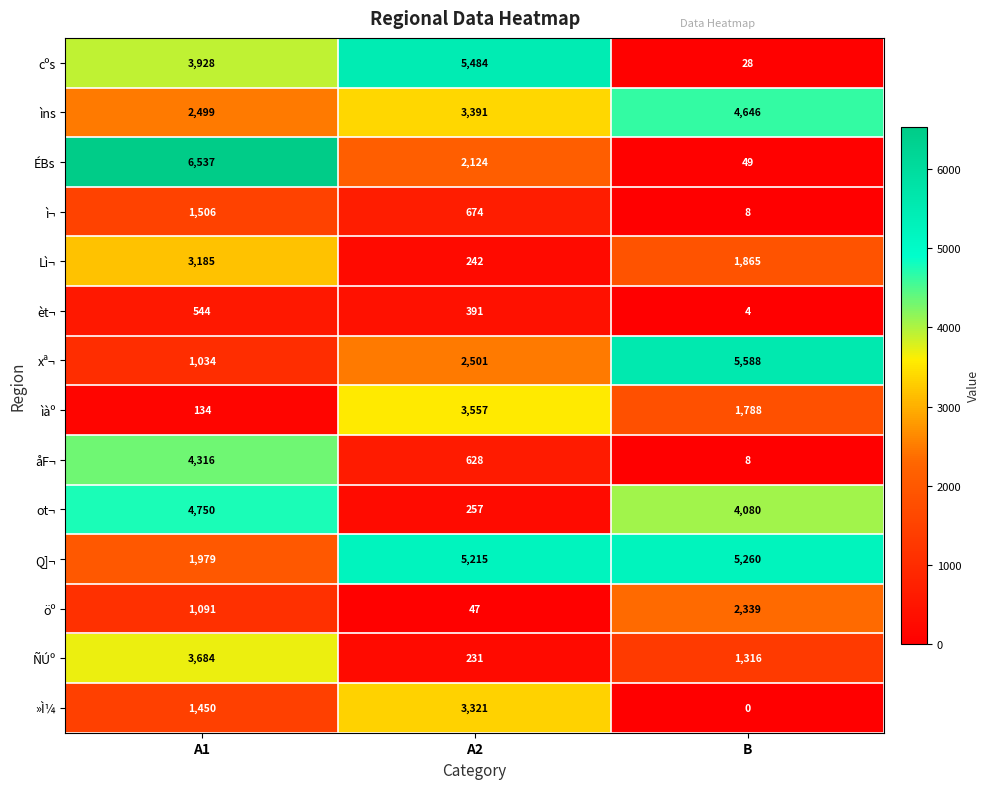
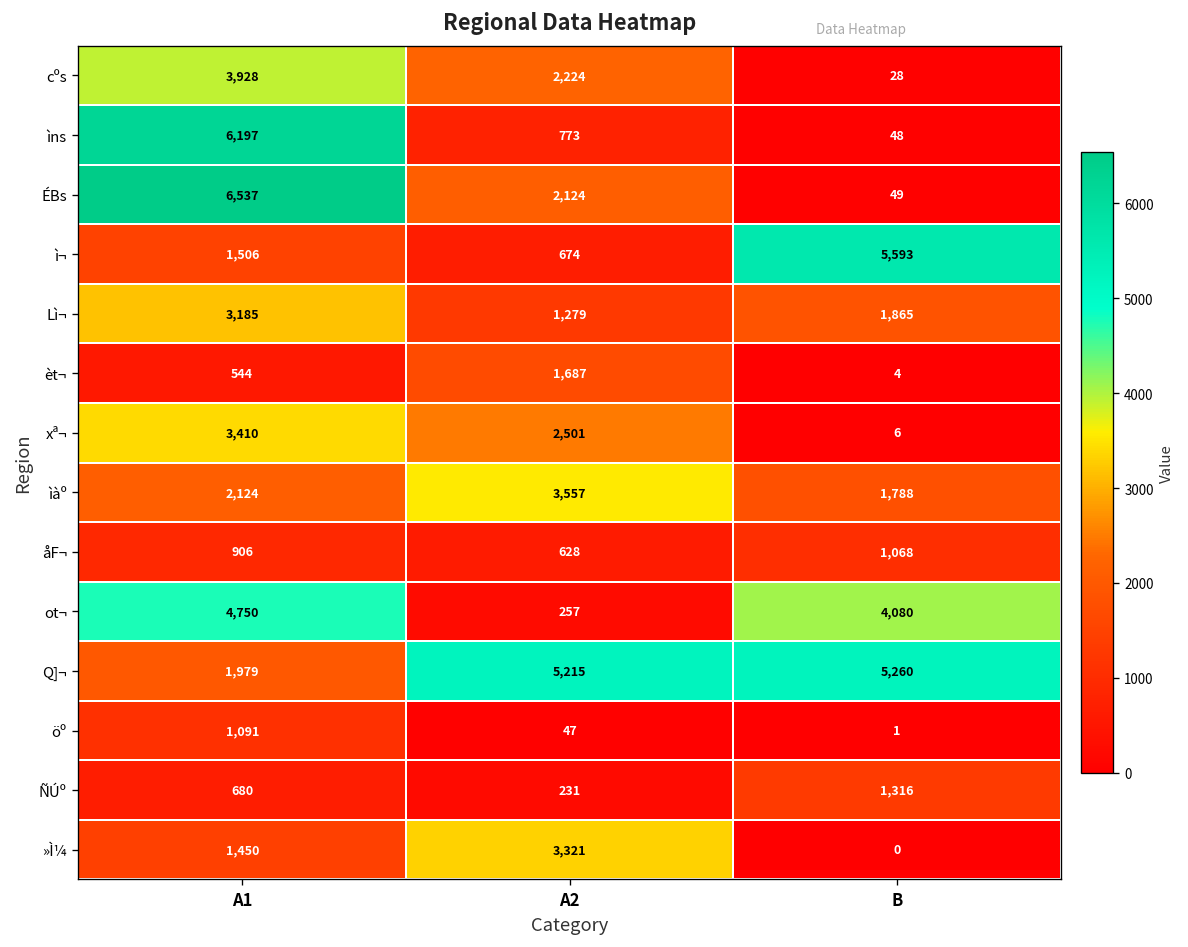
cºs, A2: 5,484 -> 2,224
ìns, A1: 2,499 -> 6,197
ìns, A2: 3,391 -> 773
ìns, B: 4,646 -> 48
ì¬, B: 8 -> 5,593
Lì¬, A2: 242 -> 1,279
èt¬, A2: 391 -> 1,687
xª¬, A1: 1,034 -> 3,410
xª¬, B: 5,588 -> 6
ìàº, A1: 134 -> 2,124
åF¬, A1: 4,316 -> 906
åF¬, B: 8 -> 1,068
öº, B: 2,339 -> 1
ÑÚº, A1: 3,684 -> 680
